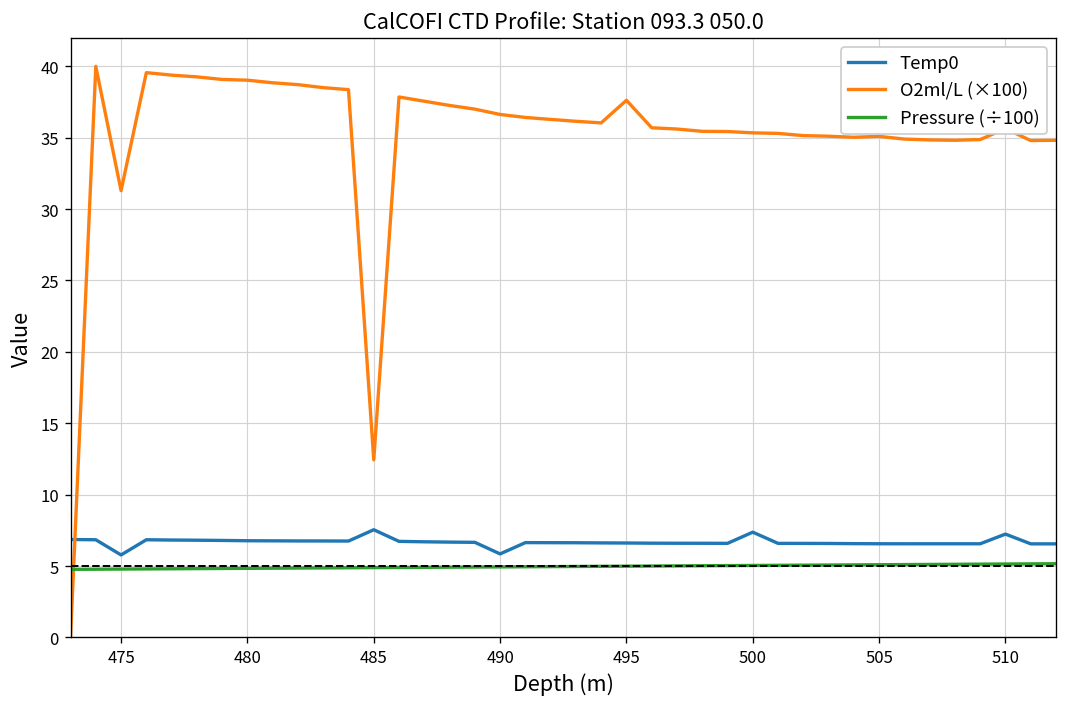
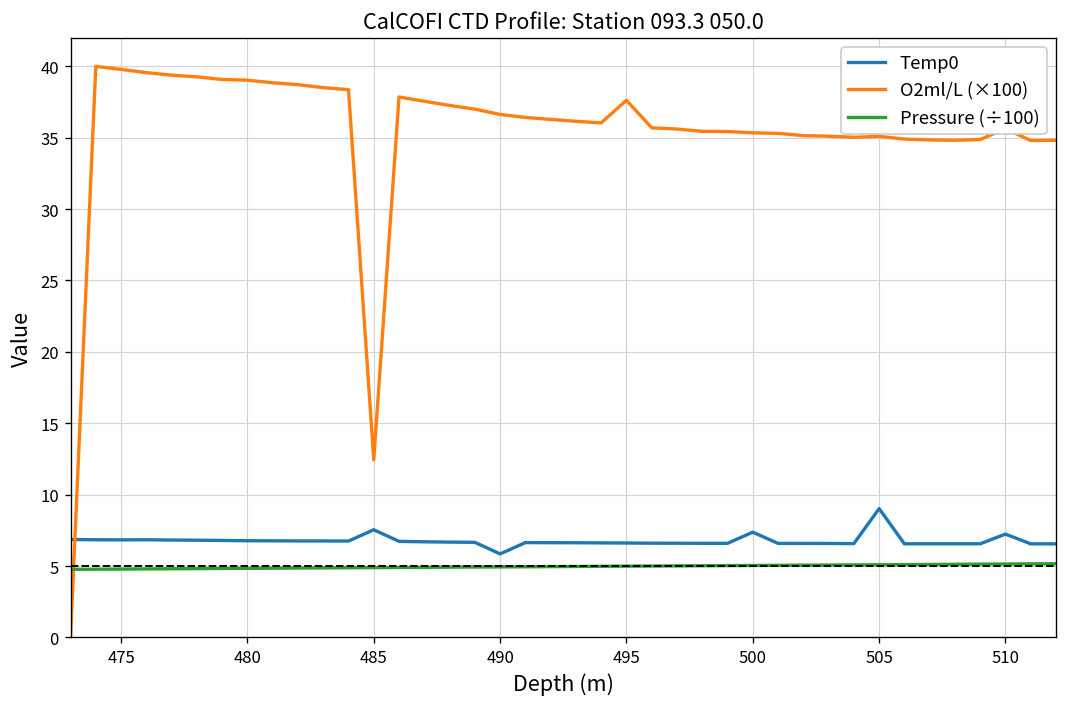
Temp0, 475: 5.8 -> 6.8
O2ml/L (×100), 475: 31.3 -> 39.8
Temp0, 505: 6.6 -> 9.0
